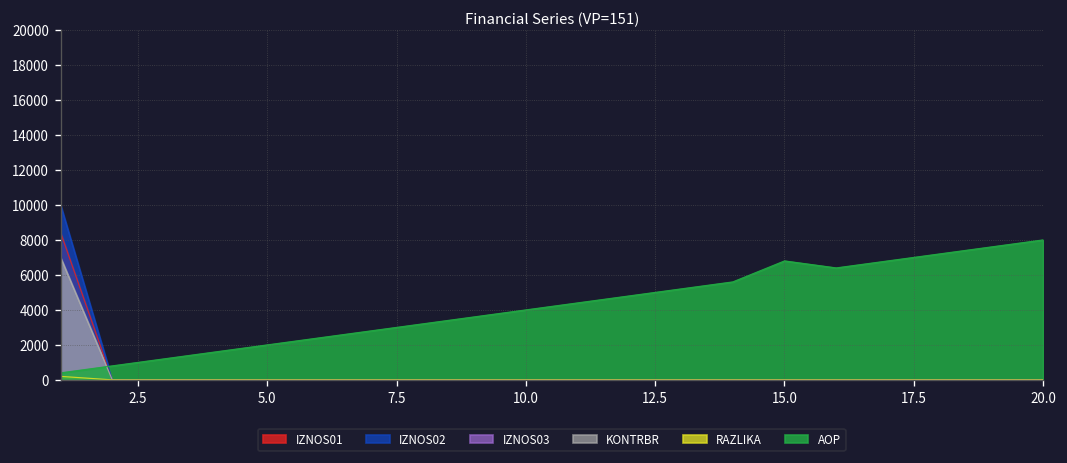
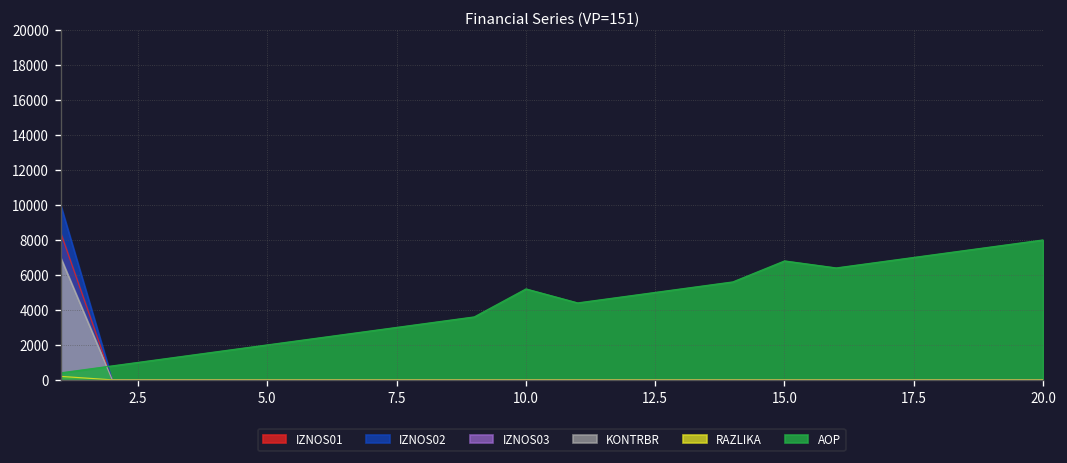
AOP, 10.0: 4000 -> 5200
